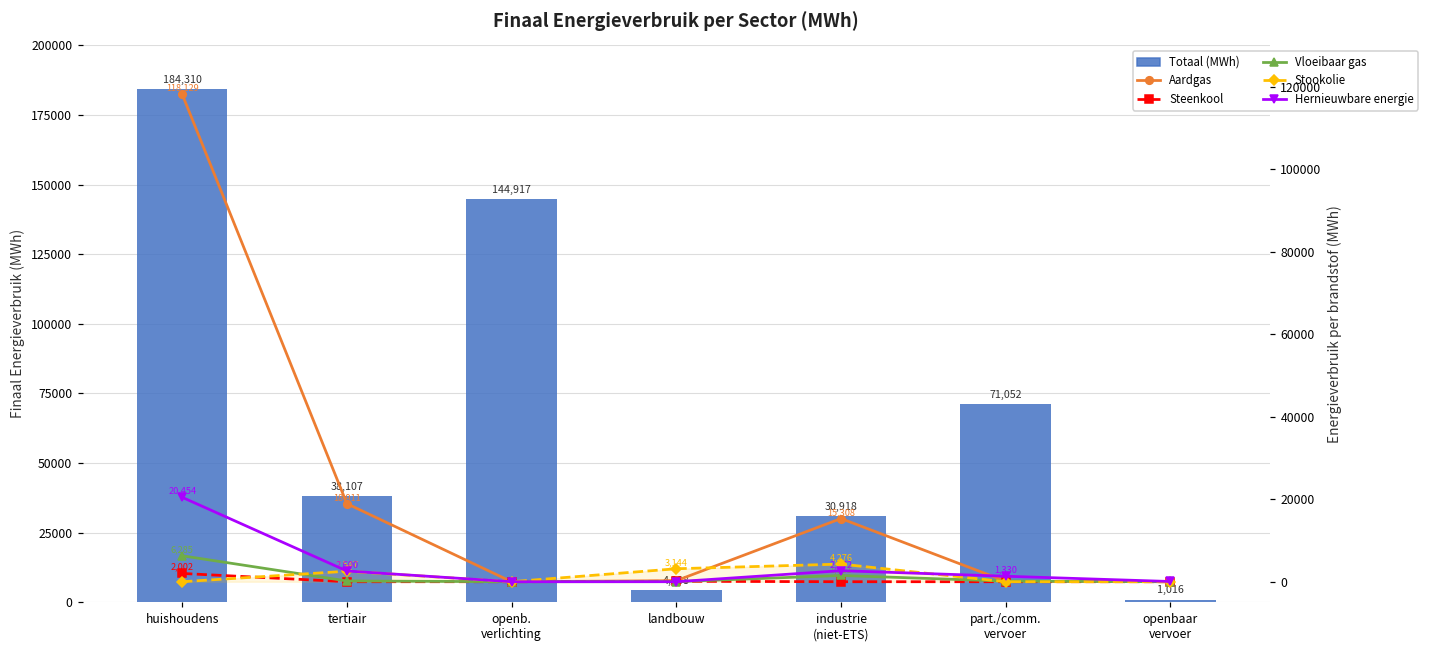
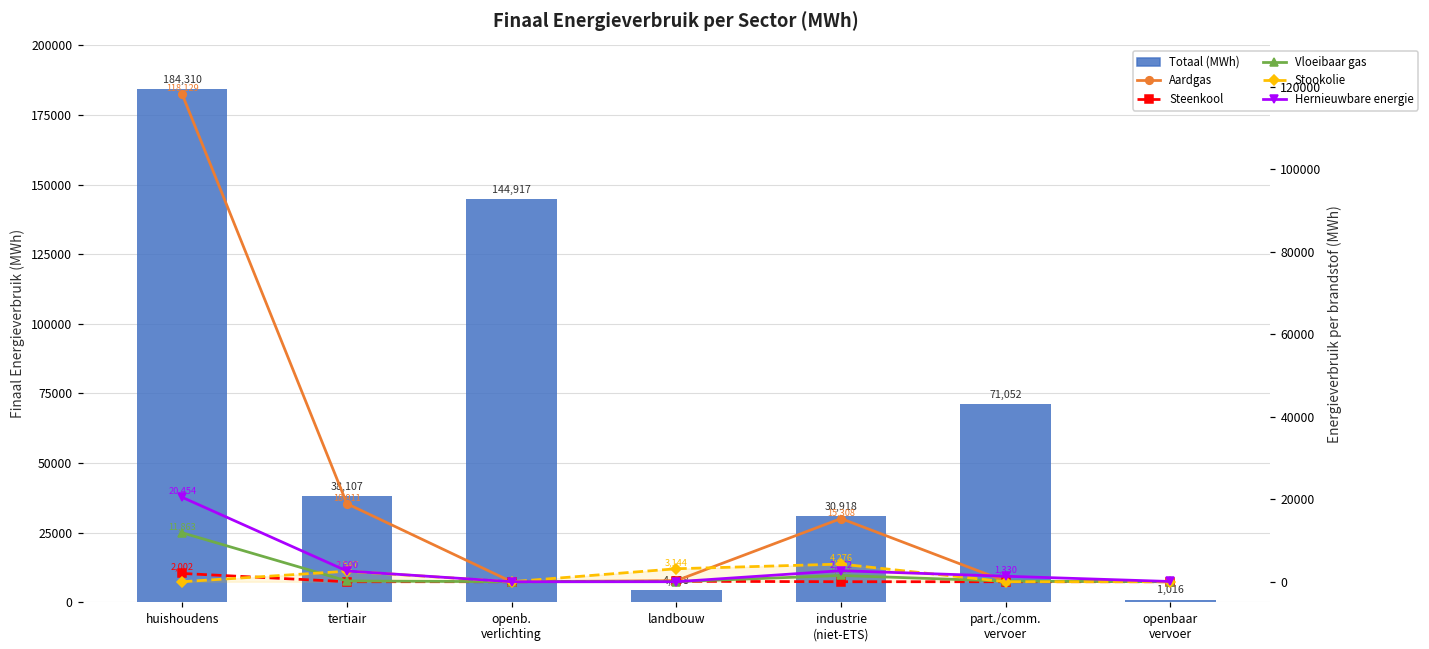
Vloeibaar gas, huishoudens: 6,285 -> 11,863
